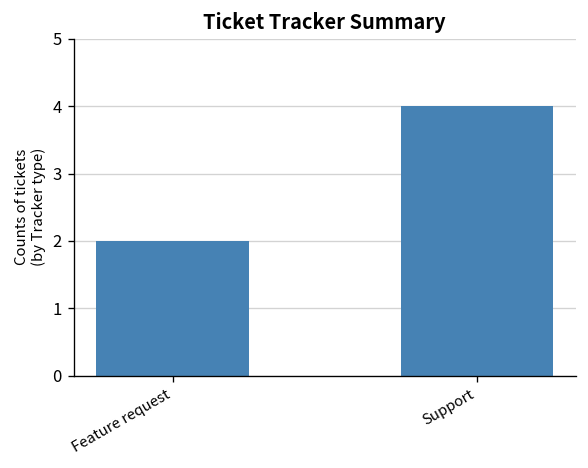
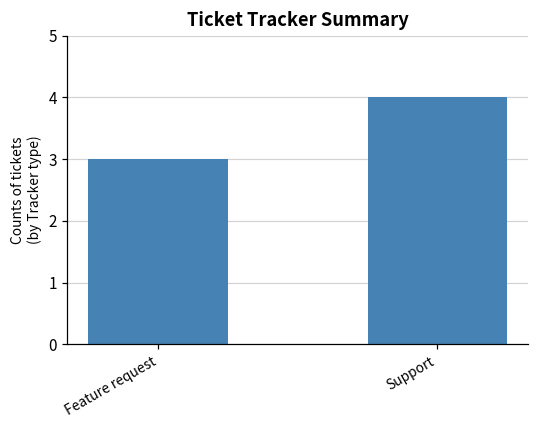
Feature request: 2 -> 3
